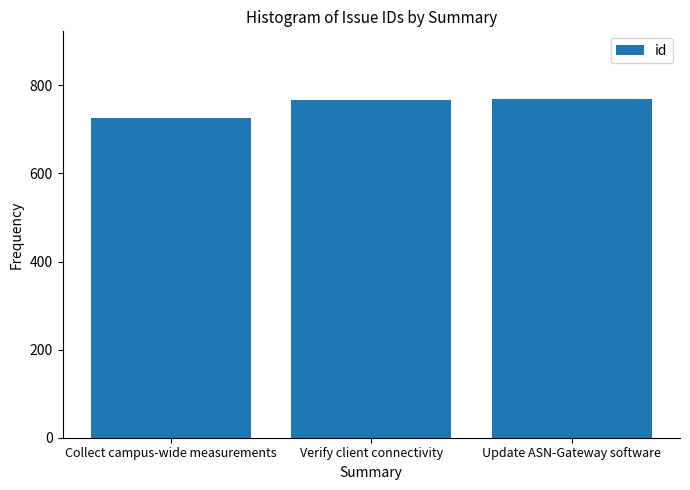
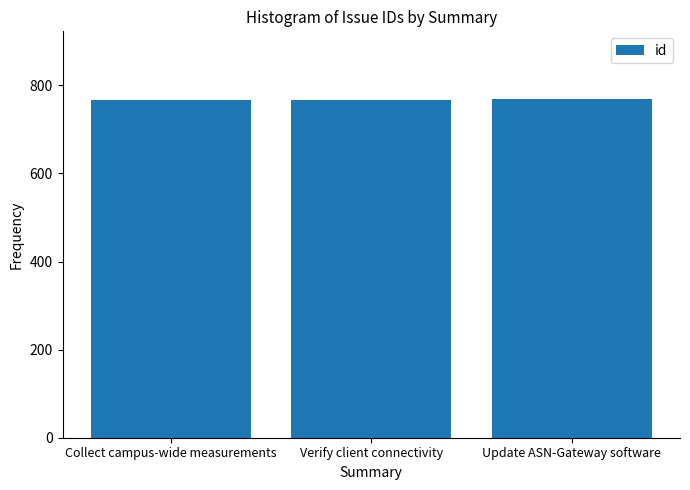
Collect campus-wide measurements: 730 -> 770
